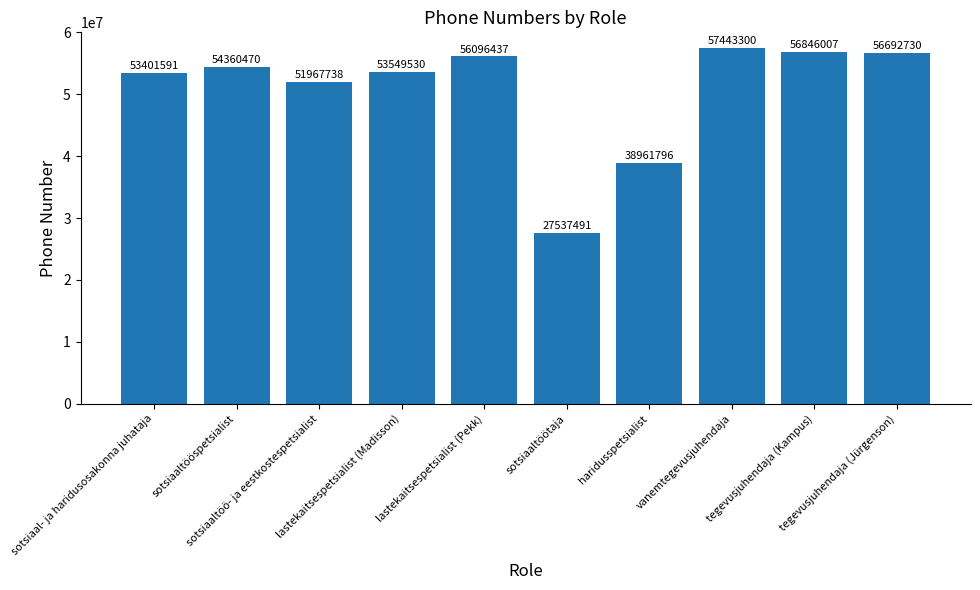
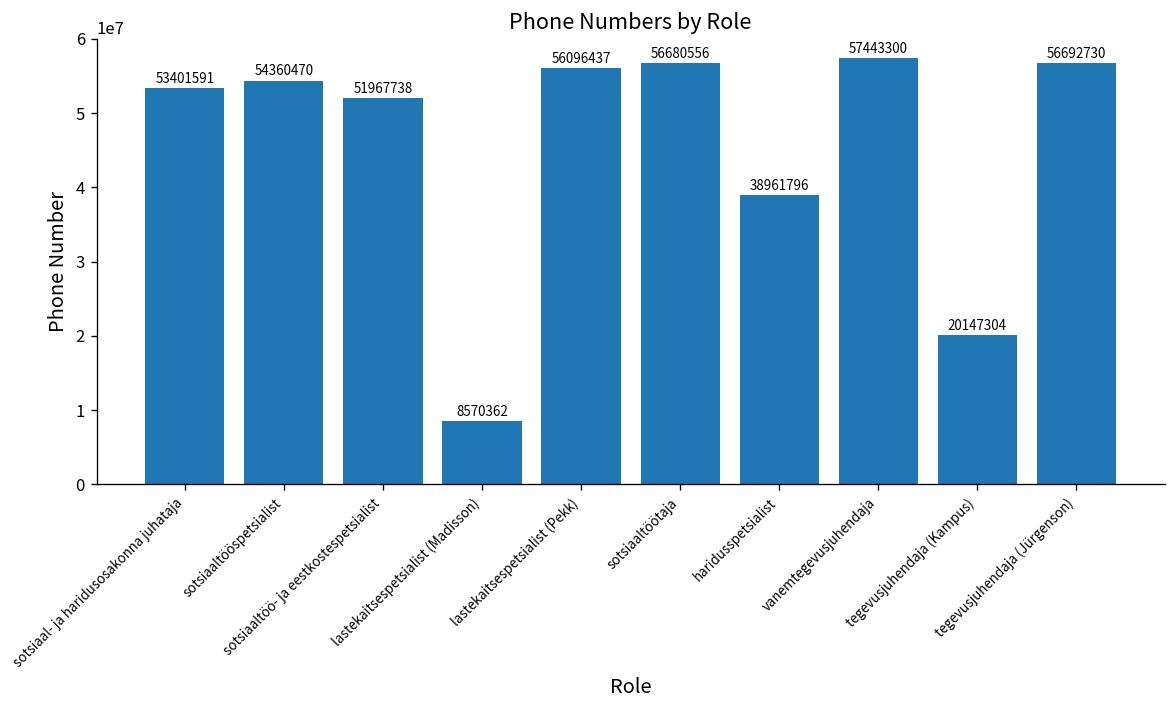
lastekaitsespetsialist (Madisson): 53549530 -> 8570362
sotsiaaltöötaja: 27537491 -> 56680556
tegevusjuhendaja (Kampus): 56846007 -> 20147304
